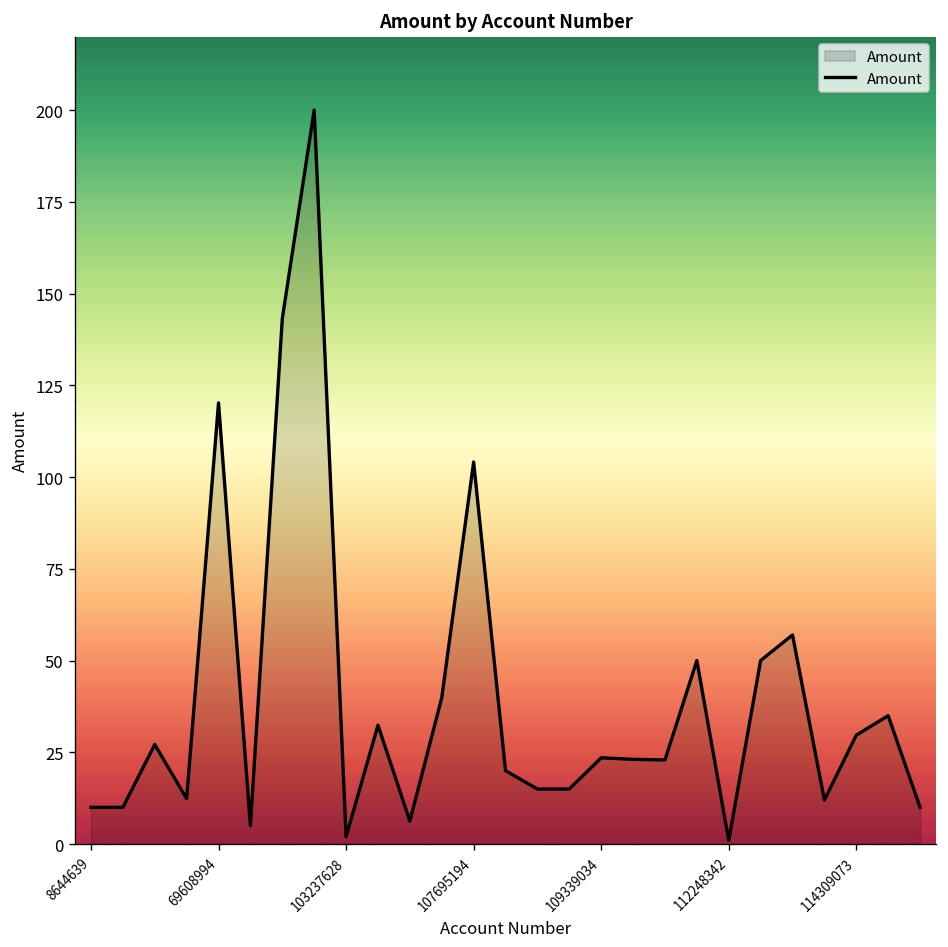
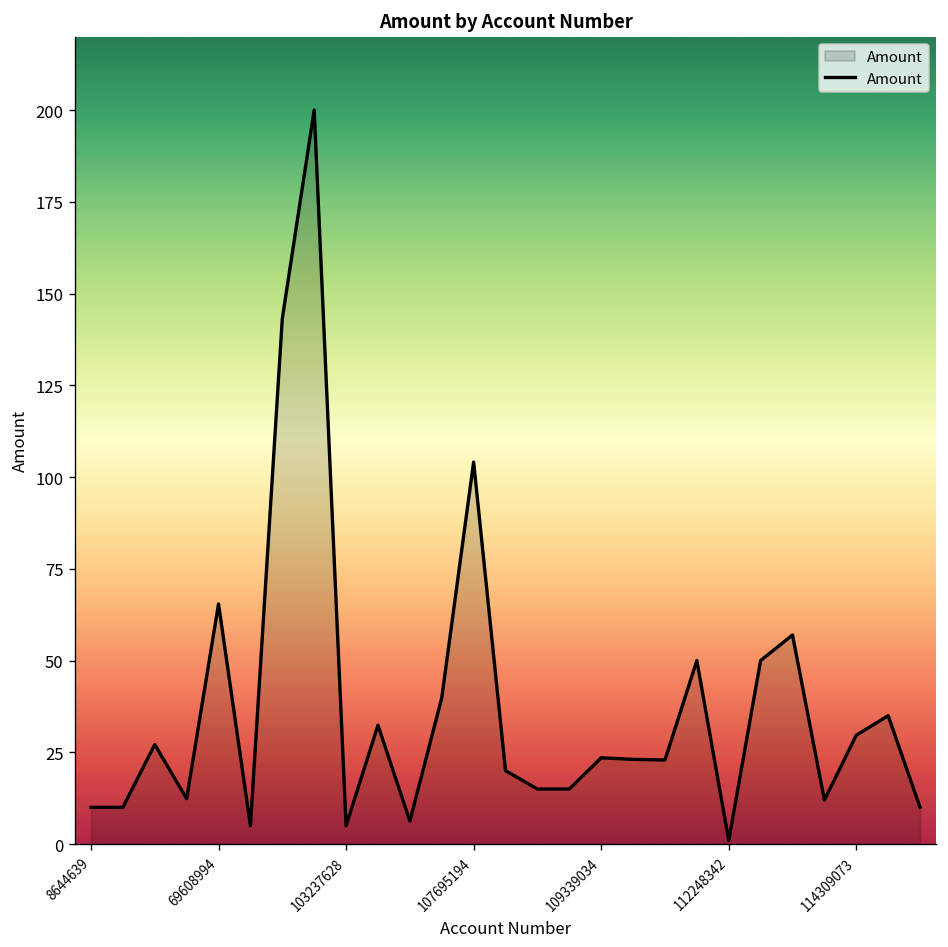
69608994: 120 -> 65
103237628: 2 -> 5
